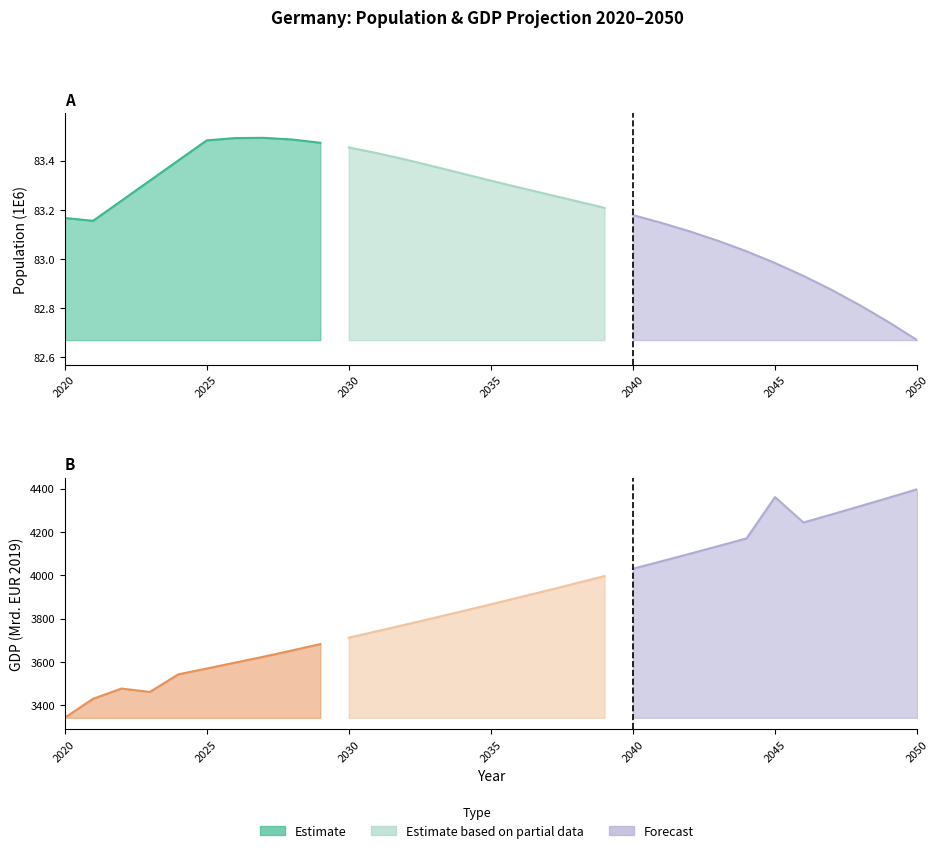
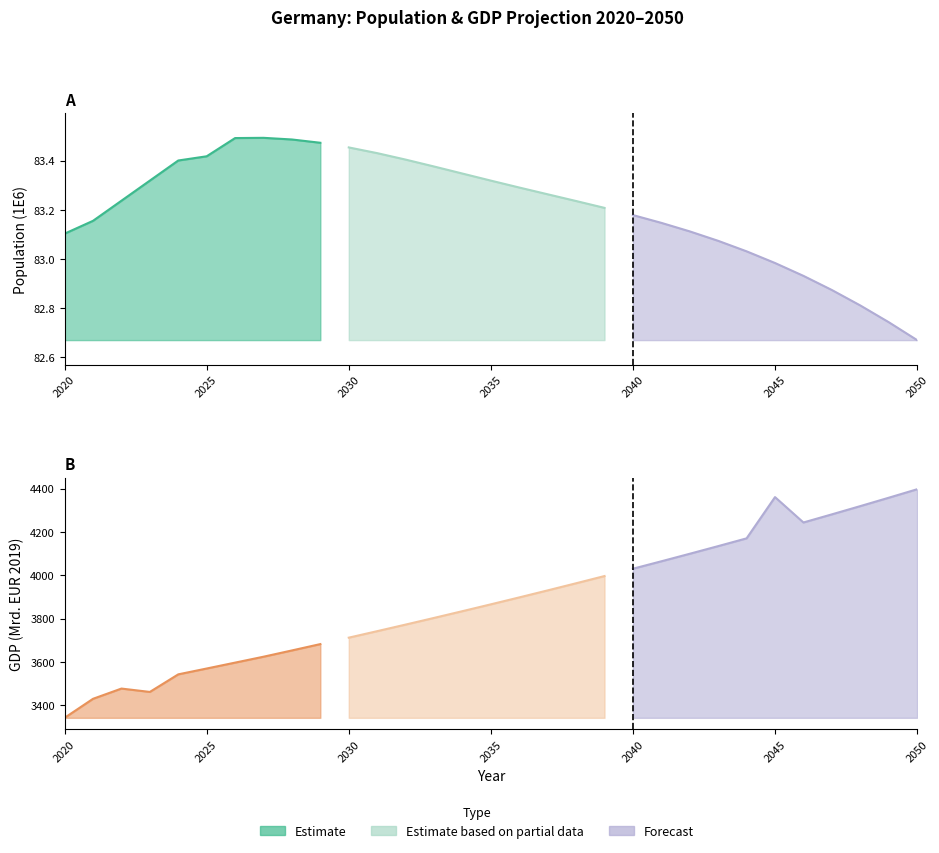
A, Estimate, 2020: 83.17 -> 83.10
A, Estimate, 2025: 83.48 -> 83.42
